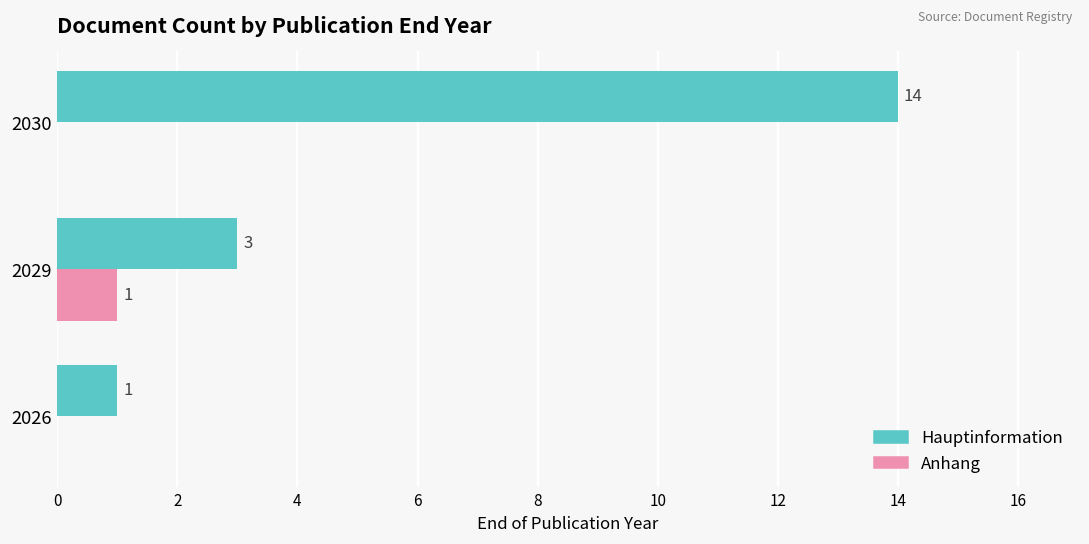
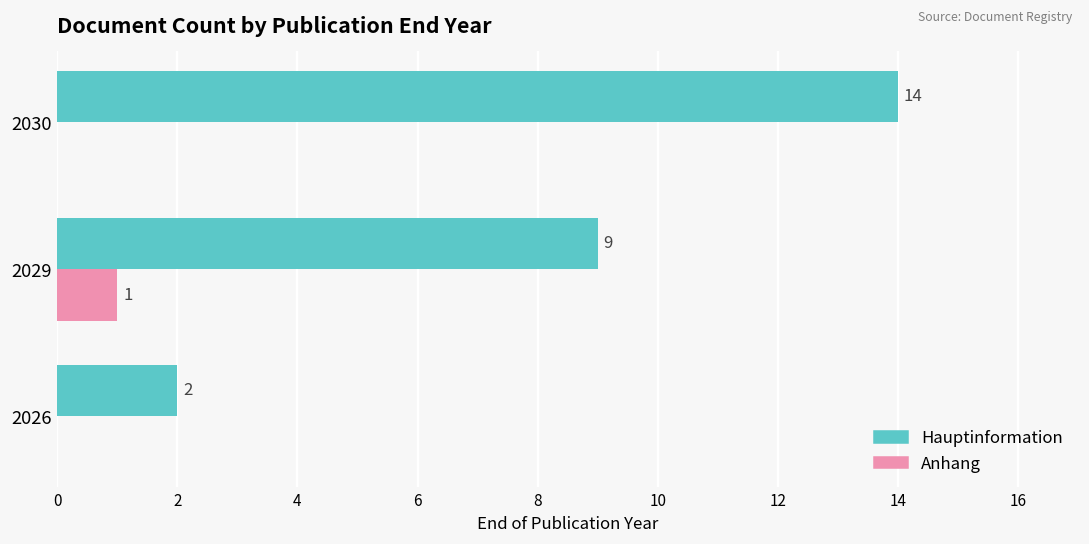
Hauptinformation, 2029: 3 -> 9
Hauptinformation, 2026: 1 -> 2
